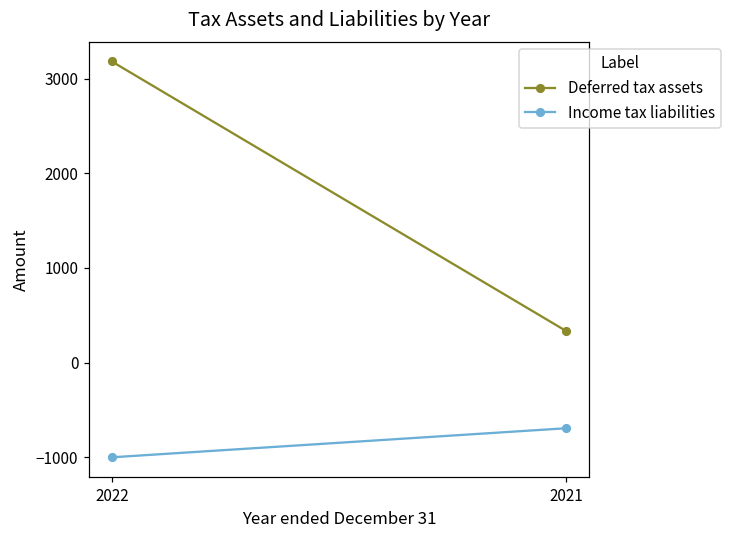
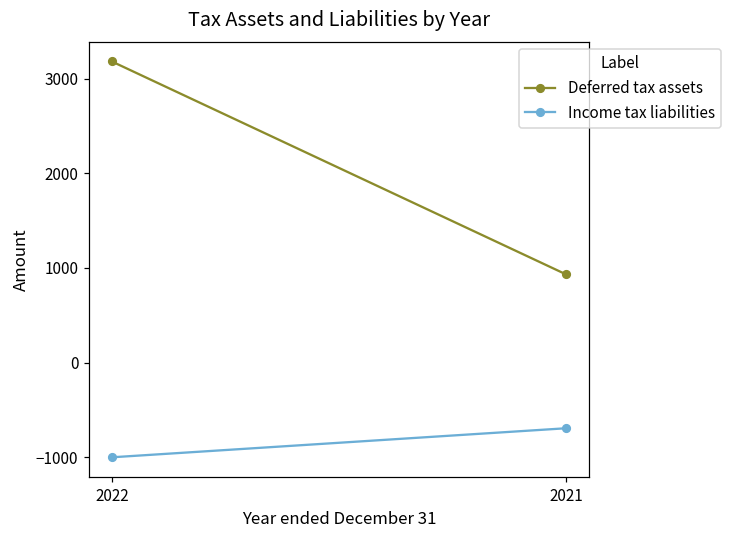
Deferred tax assets, 2021: 300 -> 900
